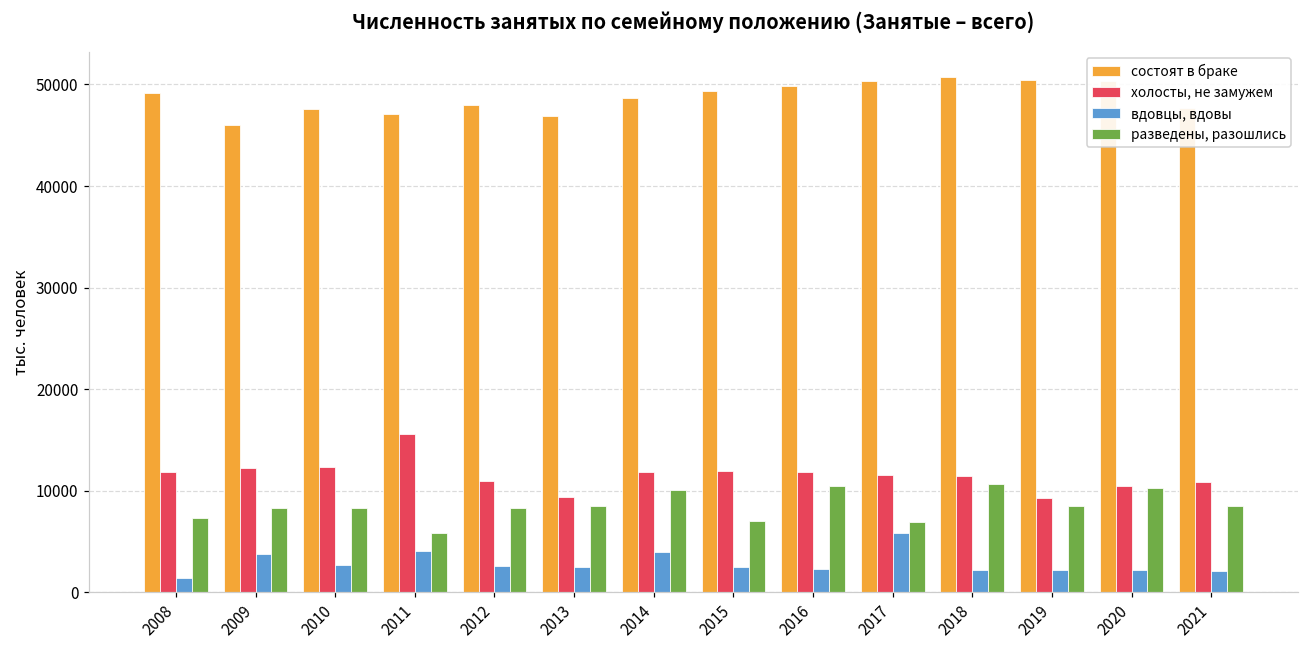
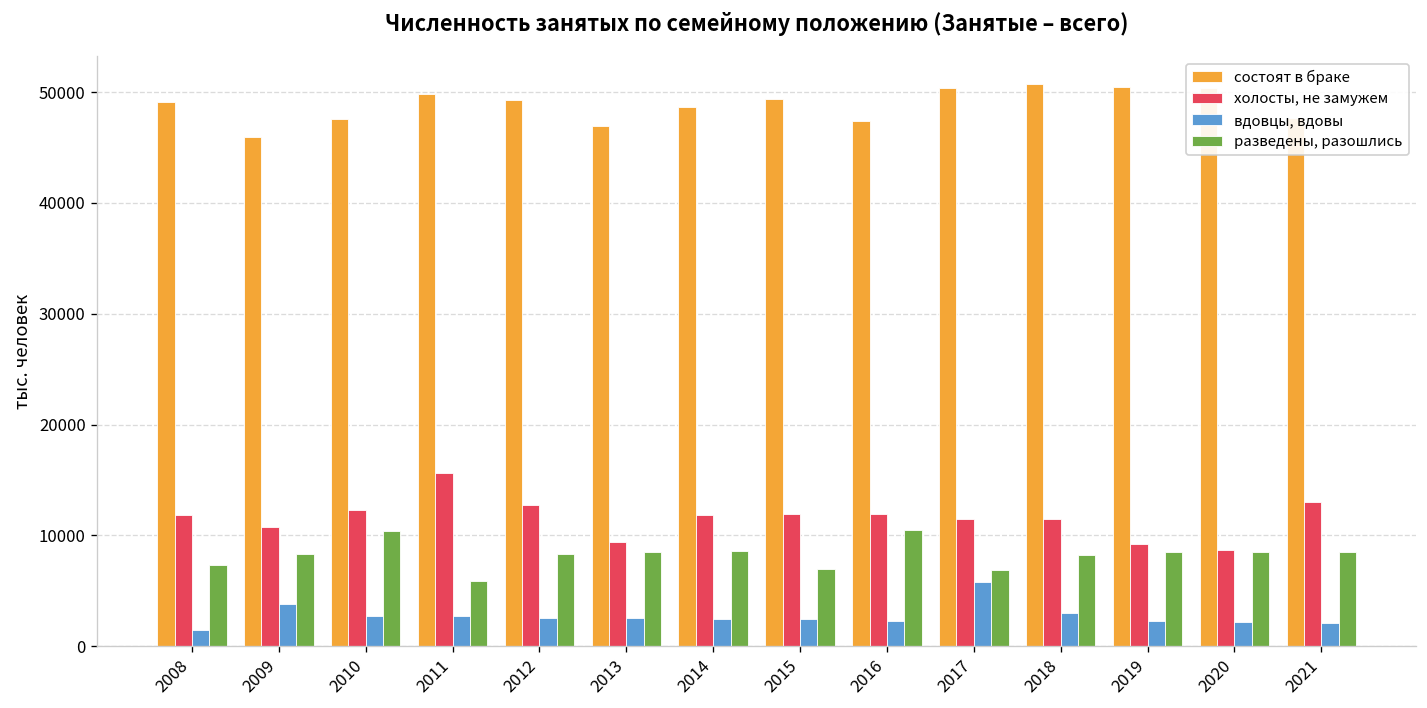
холосты, не замужем, 2009: 12000 -> 11000
разведены, разошлись, 2010: 8000 -> 10000
состоят в браке, 2011: 47000 -> 50000
вдовцы, вдовы, 2011: 4000 -> 3000
состоят в браке, 2012: 48000 -> 49000
холосты, не замужем, 2012: 11000 -> 13000
вдовцы, вдовы, 2014: 4000 -> 2000
разведены, разошлись, 2014: 10000 -> 9000
состоят в браке, 2016: 50000 -> 47000
вдовцы, вдовы, 2018: 2000 -> 3000
разведены, разошлись, 2018: 11000 -> 8000
холосты, не замужем, 2020: 10000 -> 9000
разведены, разошлись, 2020: 10000 -> 8000
холосты, не замужем, 2021: 11000 -> 13000
